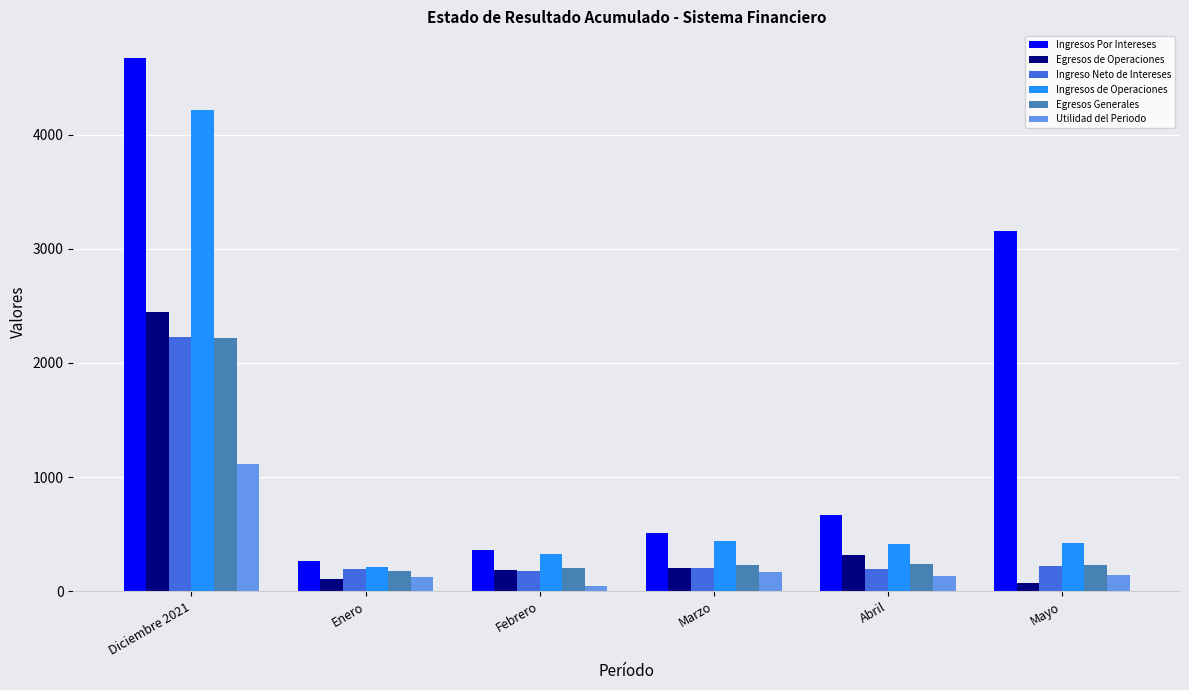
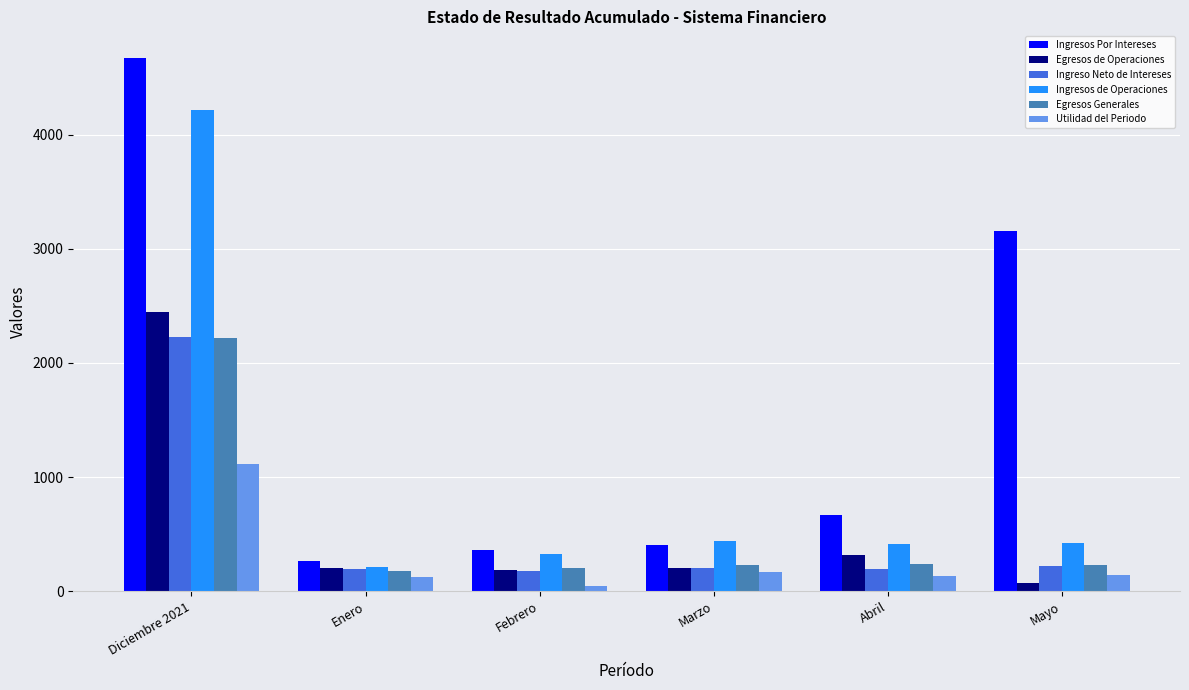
Egresos de Operaciones, Enero: 110 -> 200
Ingresos Por Intereses, Marzo: 510 -> 400
